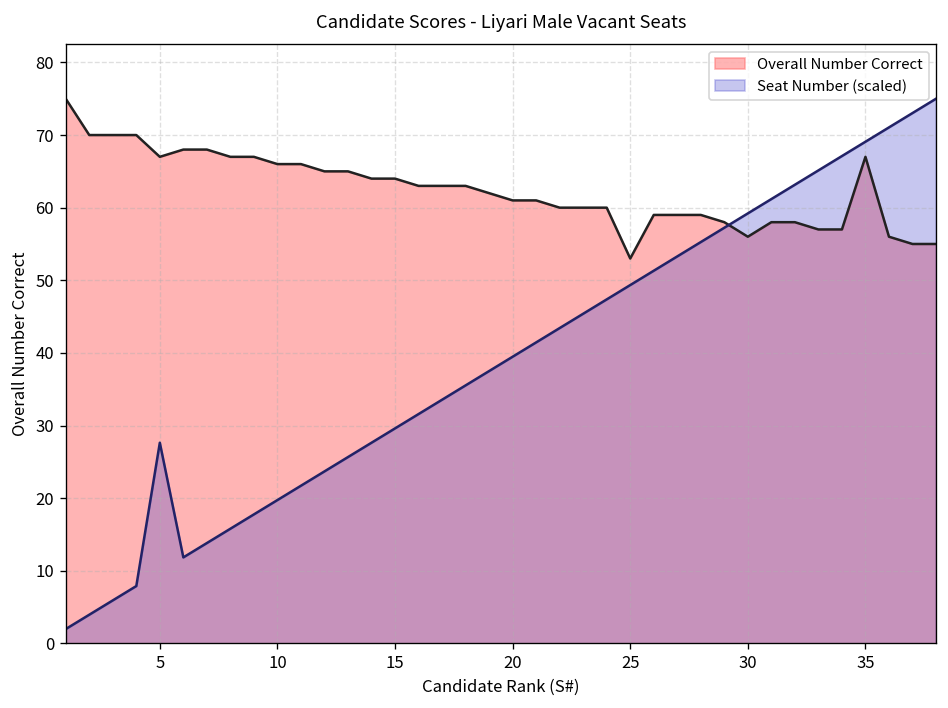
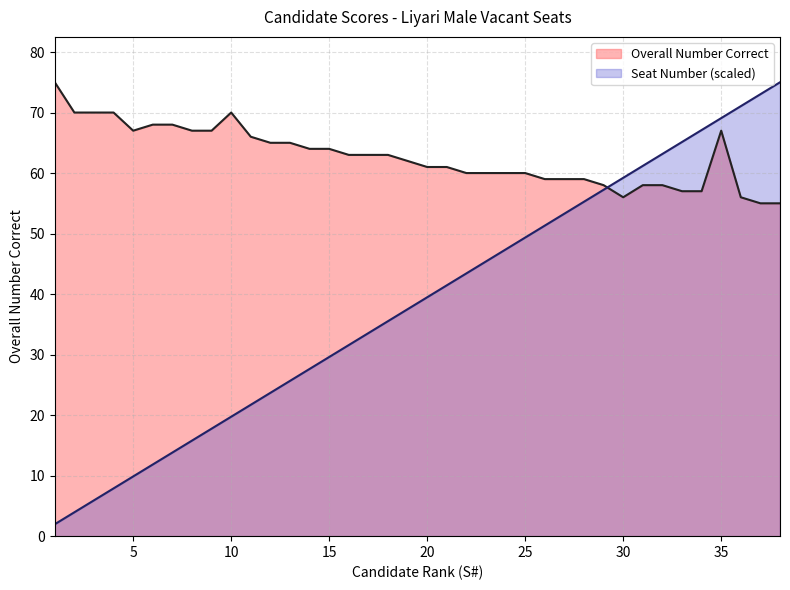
Seat Number (scaled), 5: 28 -> 10
Overall Number Correct, 10: 66 -> 70
Overall Number Correct, 25: 53 -> 60
